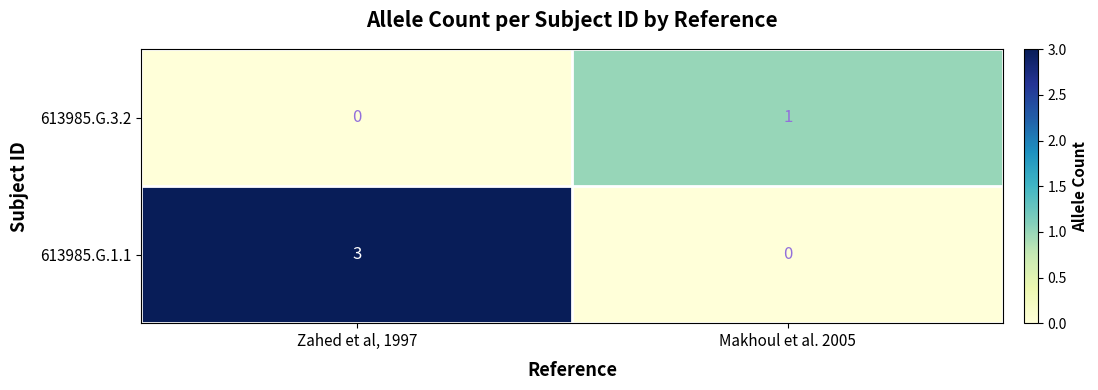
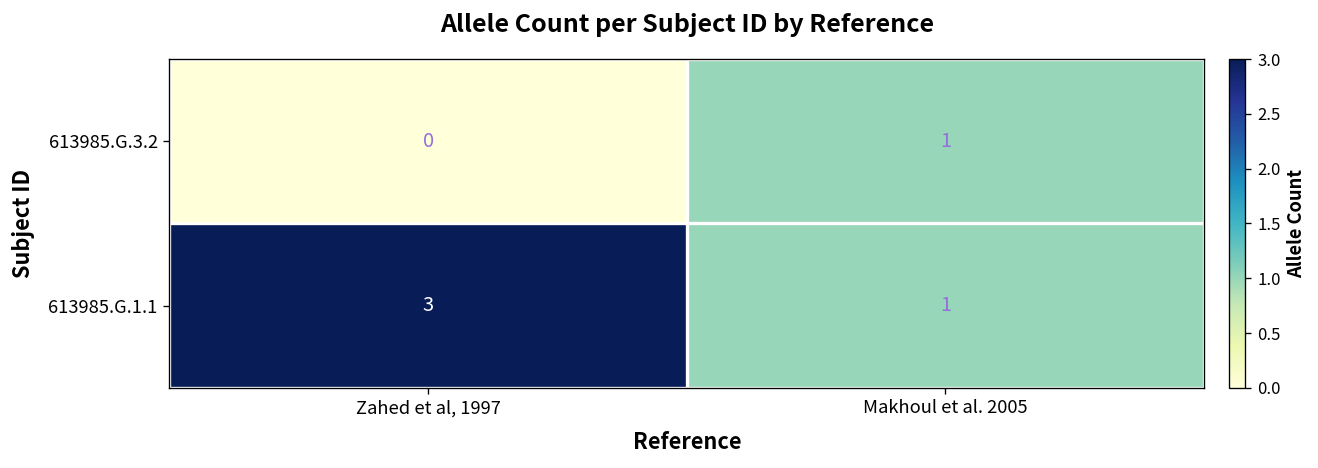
613985.G.1.1, Makhoul et al. 2005: 0 -> 1
